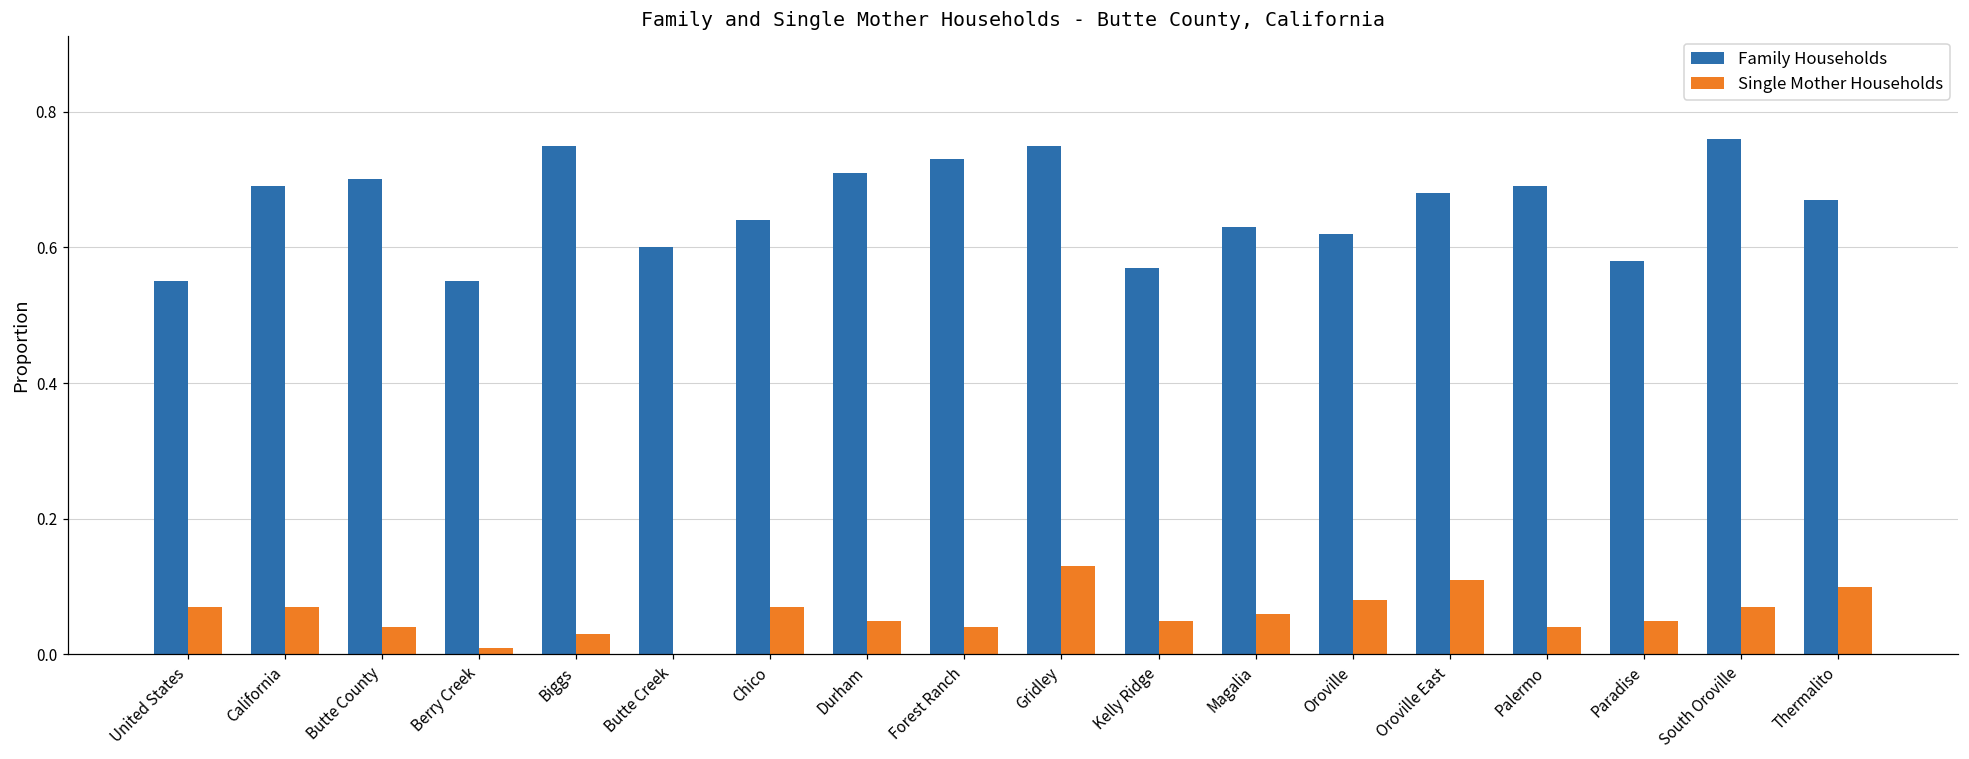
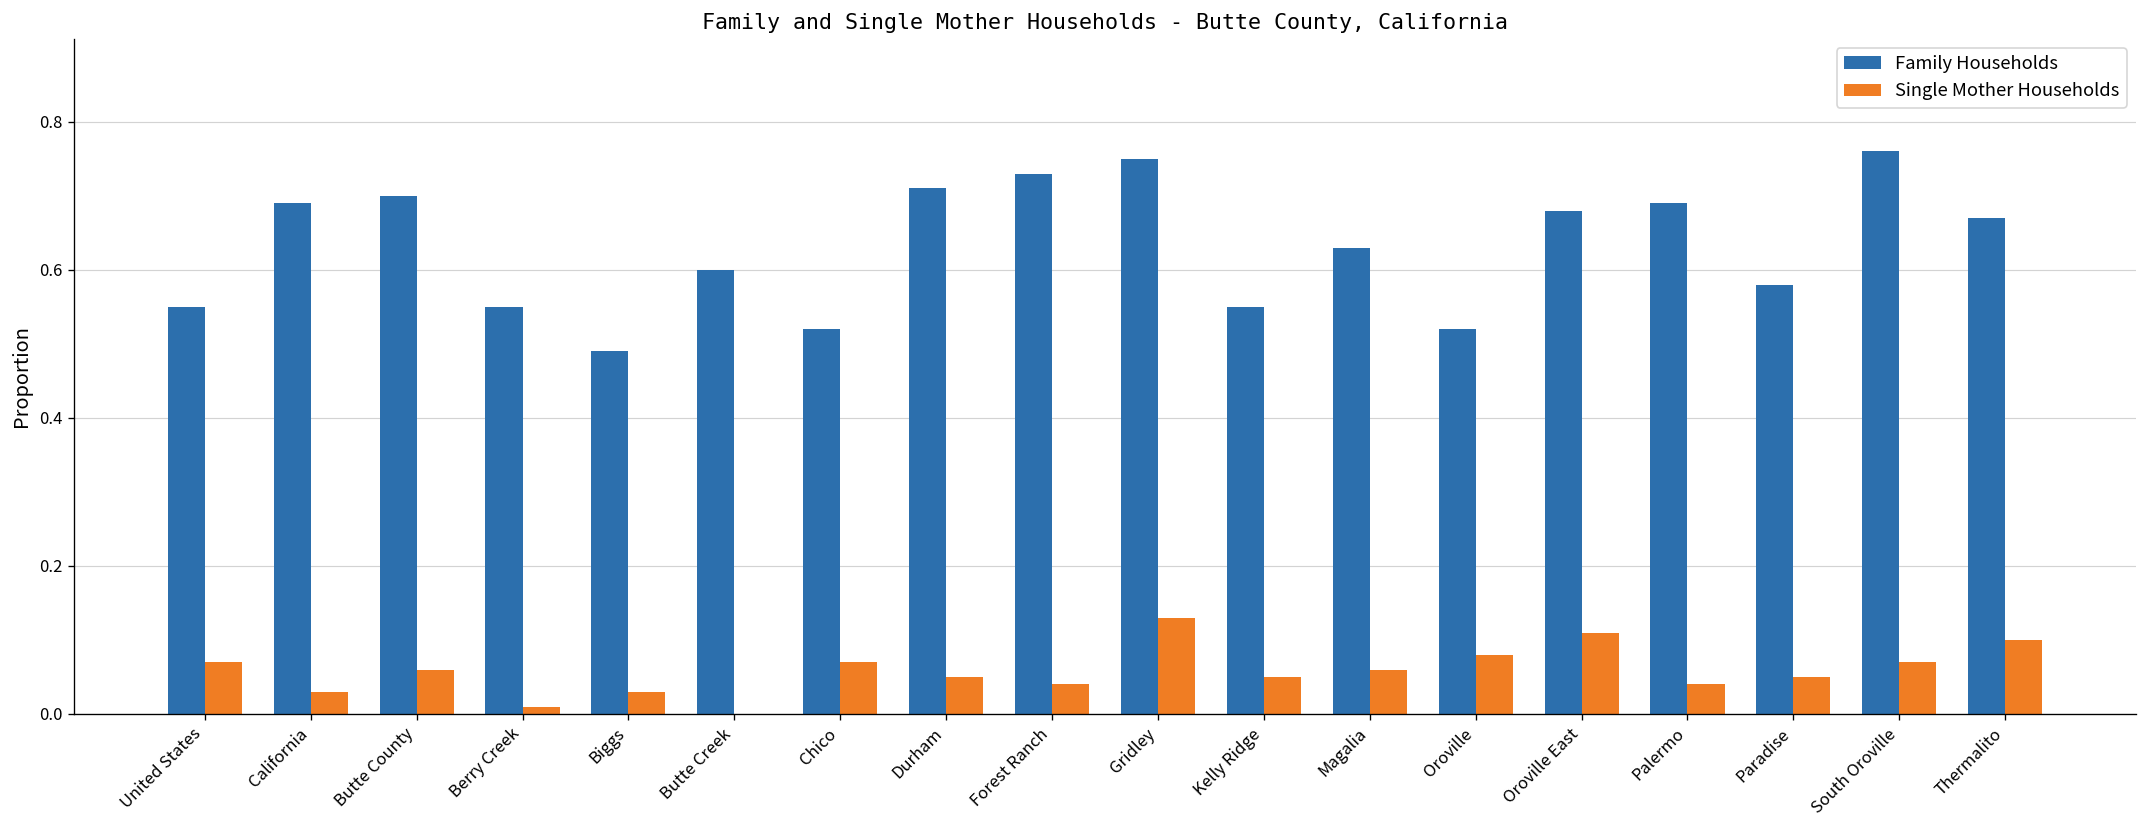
Single Mother Households, California: 0.07 -> 0.03
Single Mother Households, Butte County: 0.04 -> 0.06
Family Households, Biggs: 0.75 -> 0.49
Family Households, Chico: 0.64 -> 0.52
Family Households, Kelly Ridge: 0.57 -> 0.55
Family Households, Oroville: 0.62 -> 0.52
